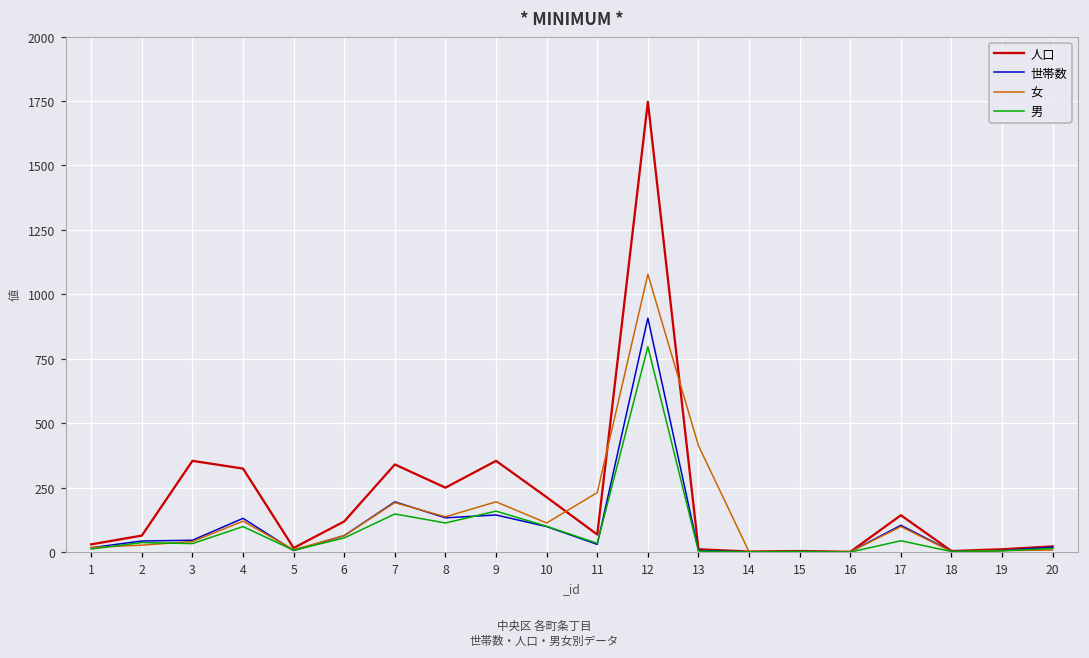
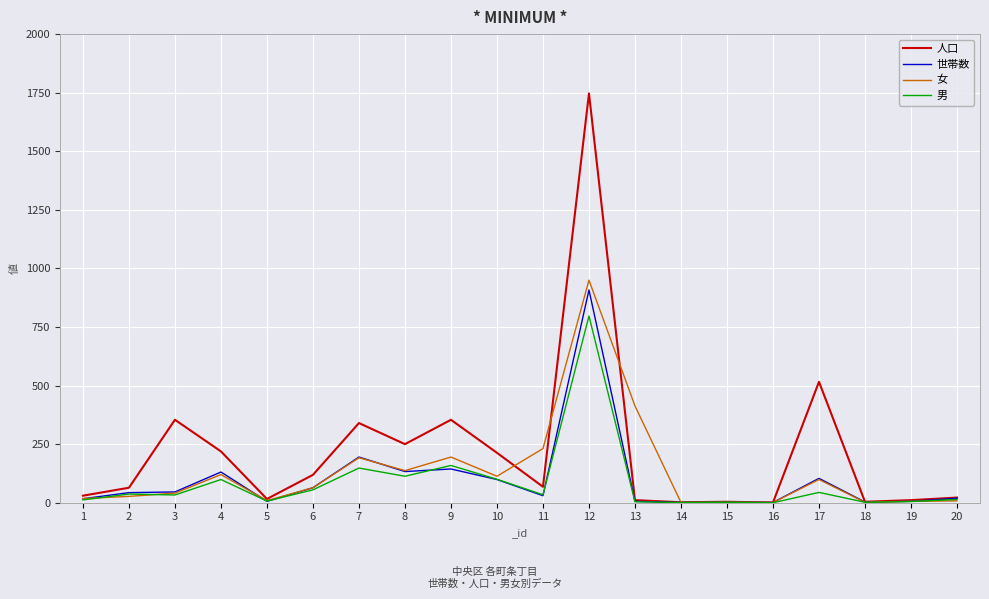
人口, 4: 320 -> 220
女, 12: 1080 -> 950
人口, 17: 140 -> 520
